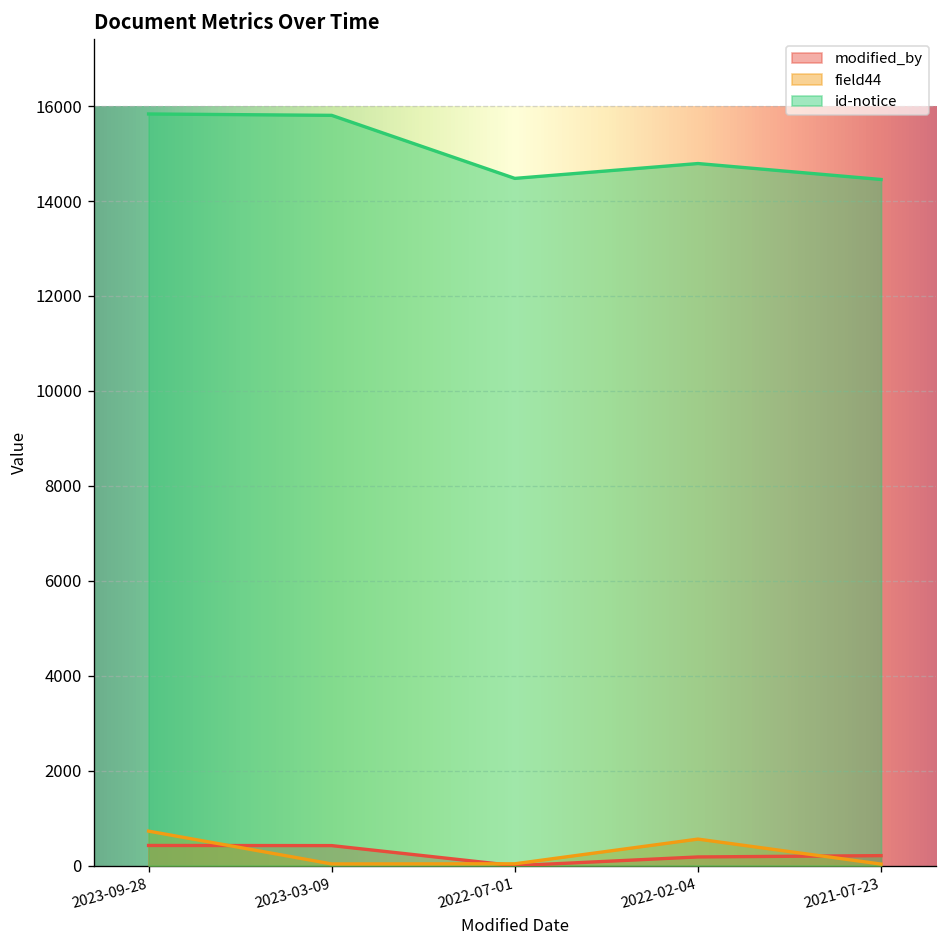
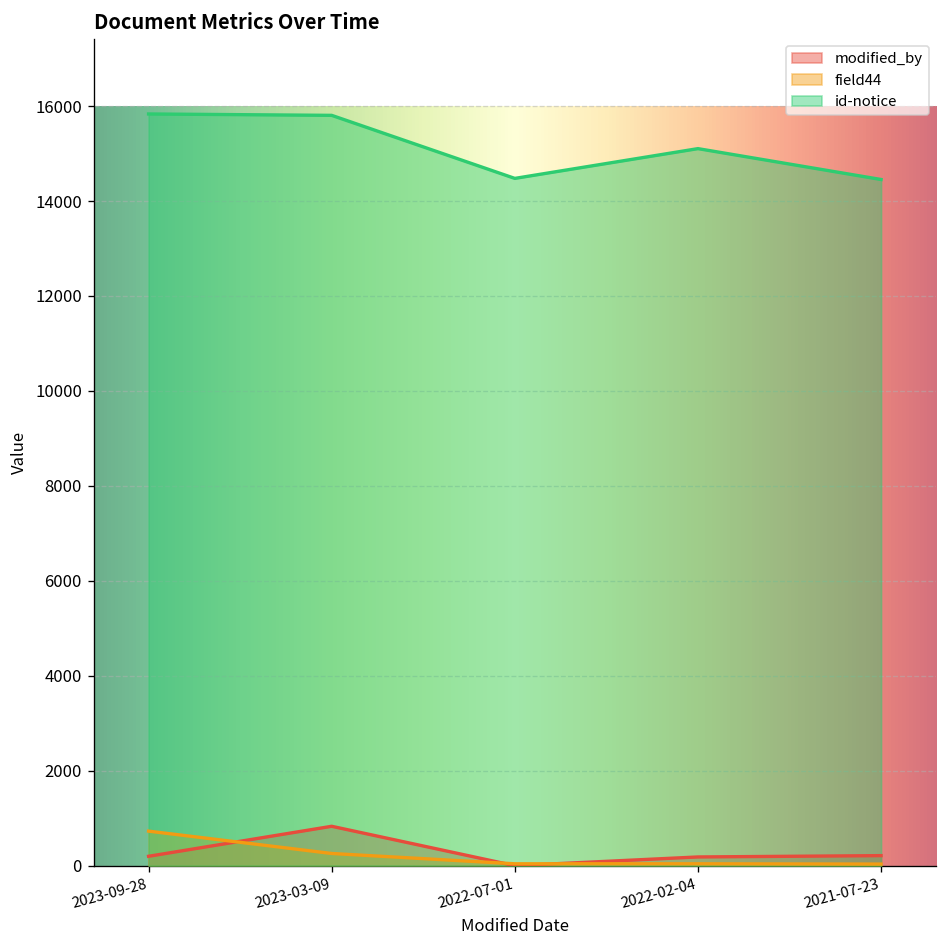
modified_by, 2023-09-28: 400 -> 200
modified_by, 2023-03-09: 400 -> 800
field44, 2023-03-09: 0 -> 300
field44, 2022-02-04: 600 -> 0
id-notice, 2022-02-04: 14800 -> 15100
